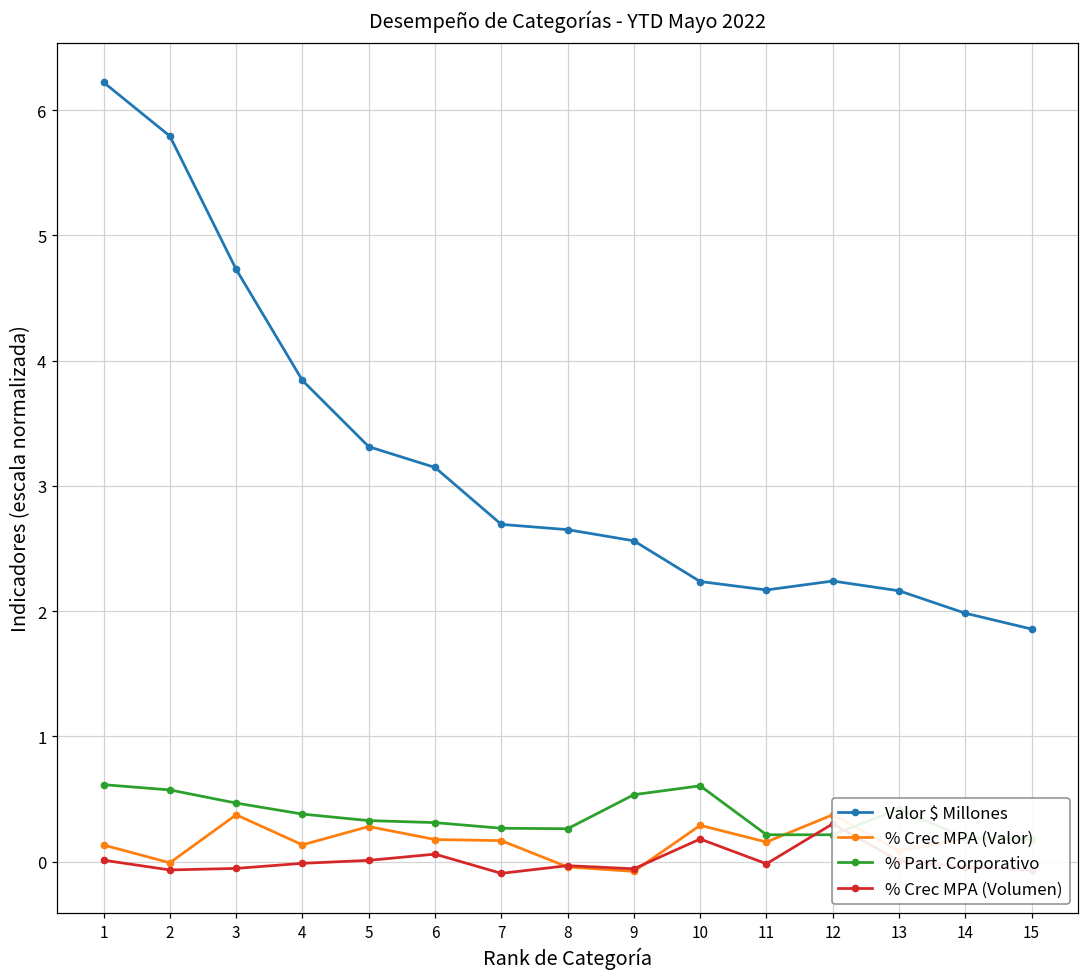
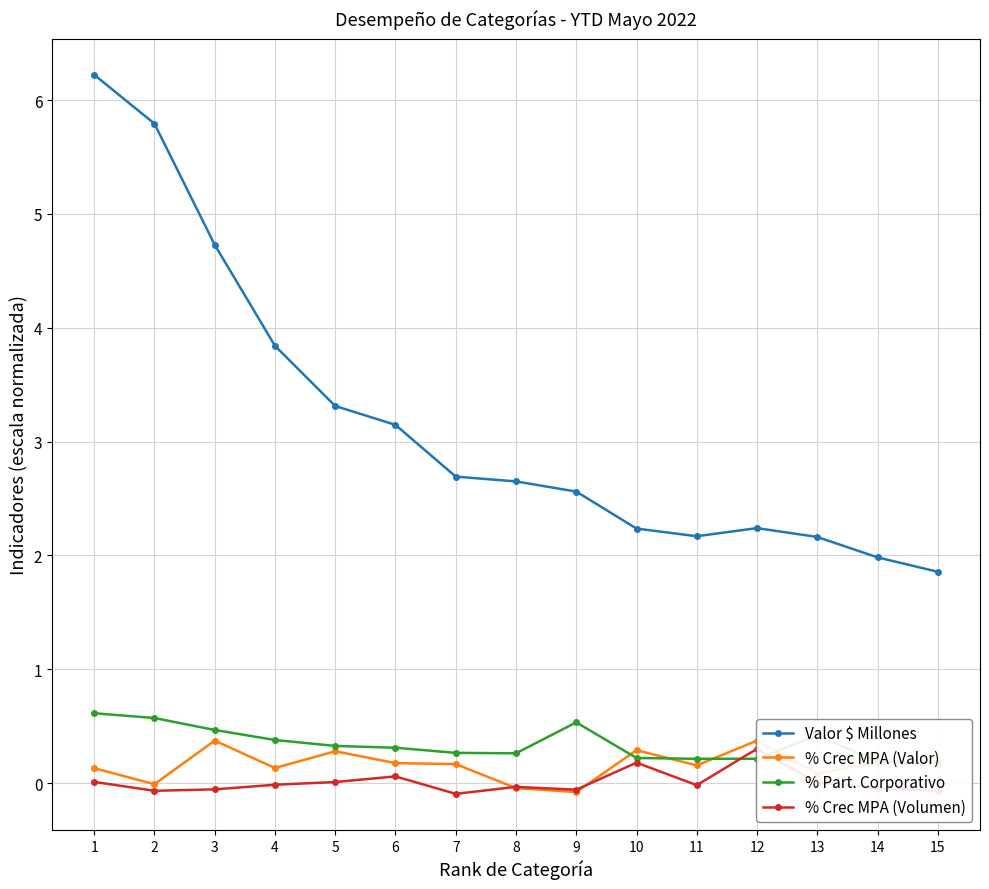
% Part. Corporativo, 10: 0.61 -> 0.22
